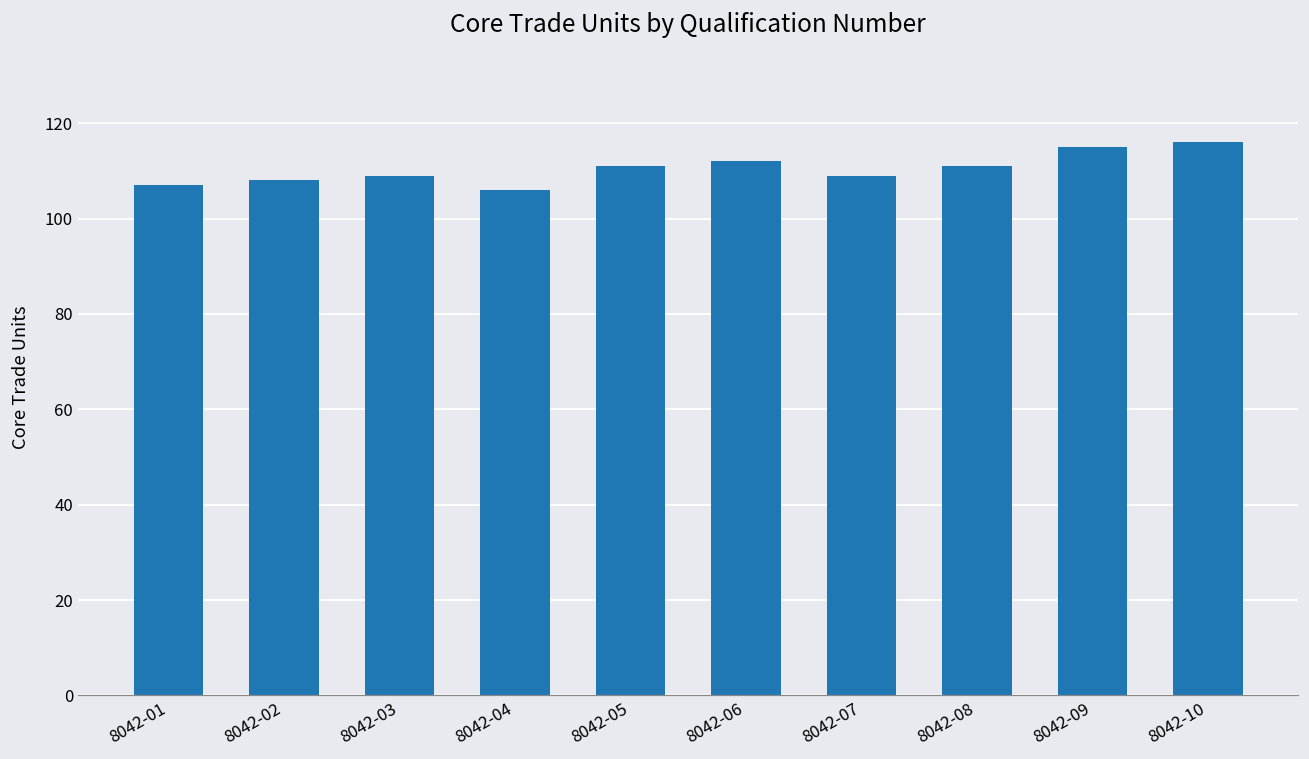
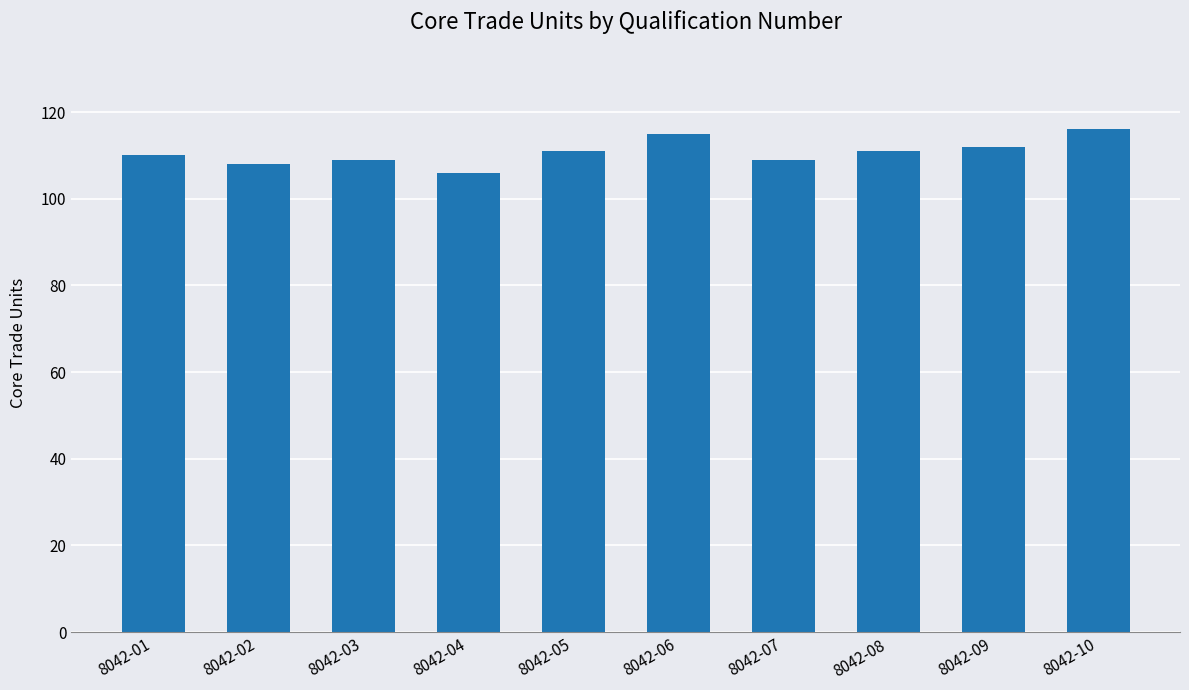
8042-01: 107 -> 110
8042-06: 112 -> 115
8042-09: 115 -> 112
